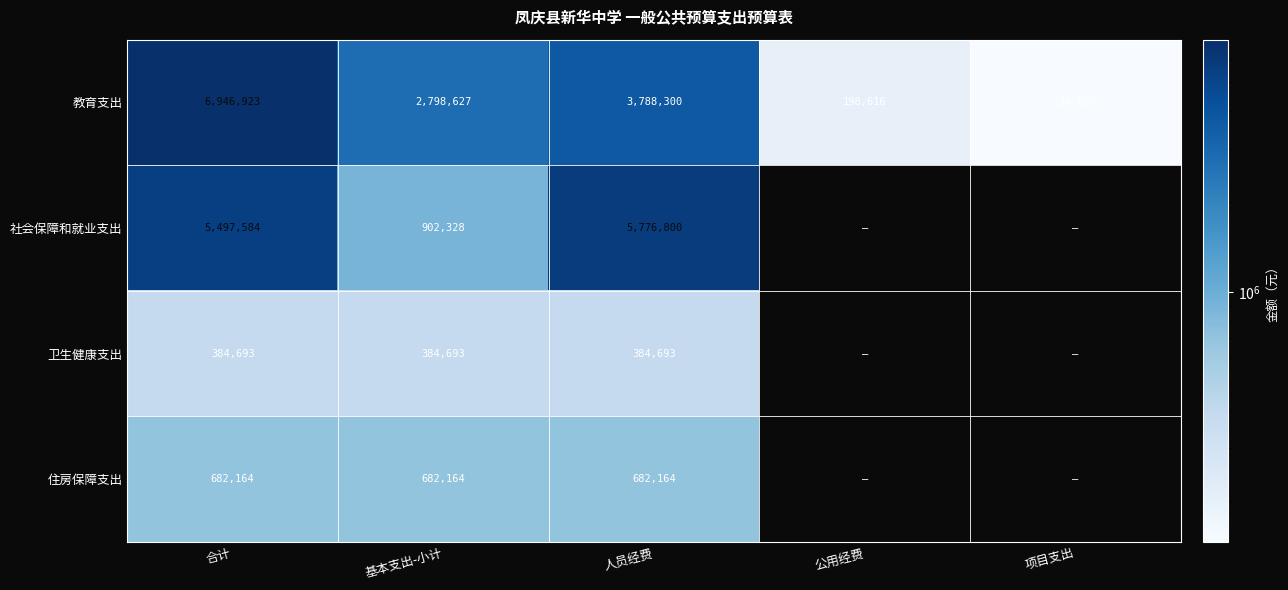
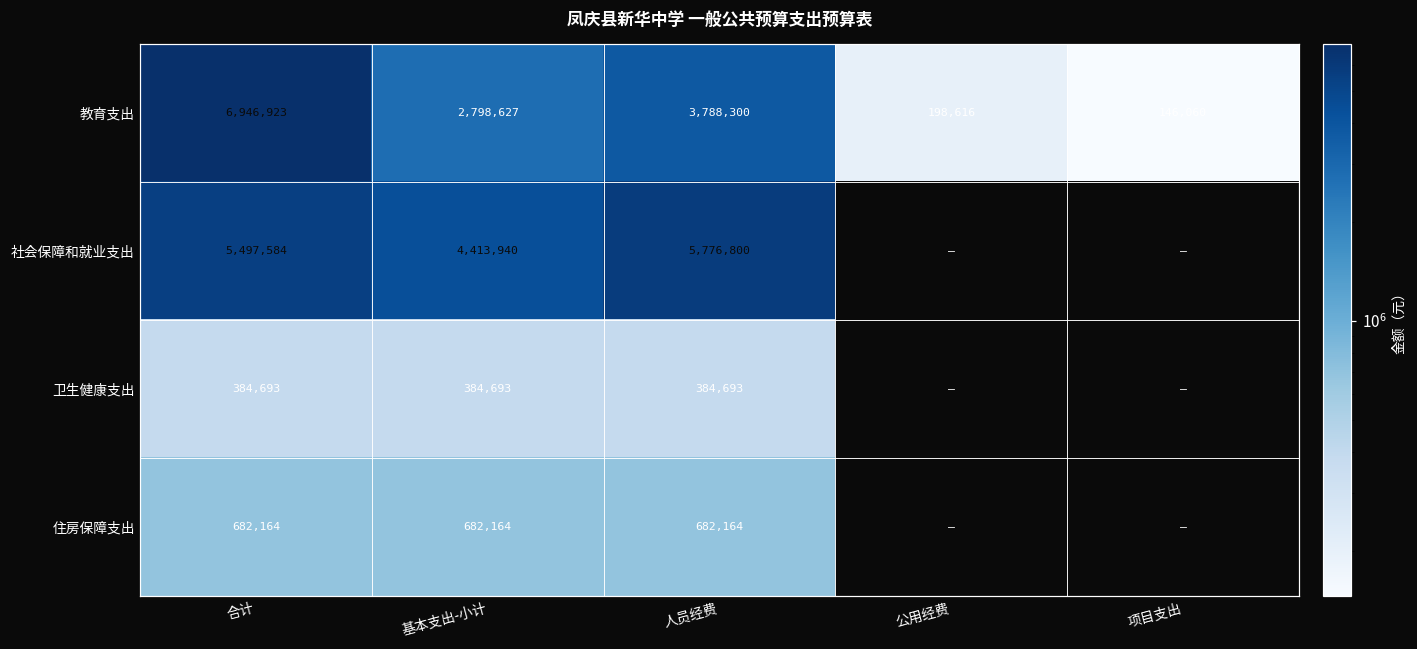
社会保障和就业支出, 基本支出-小计: 902,328 -> 4,413,940
